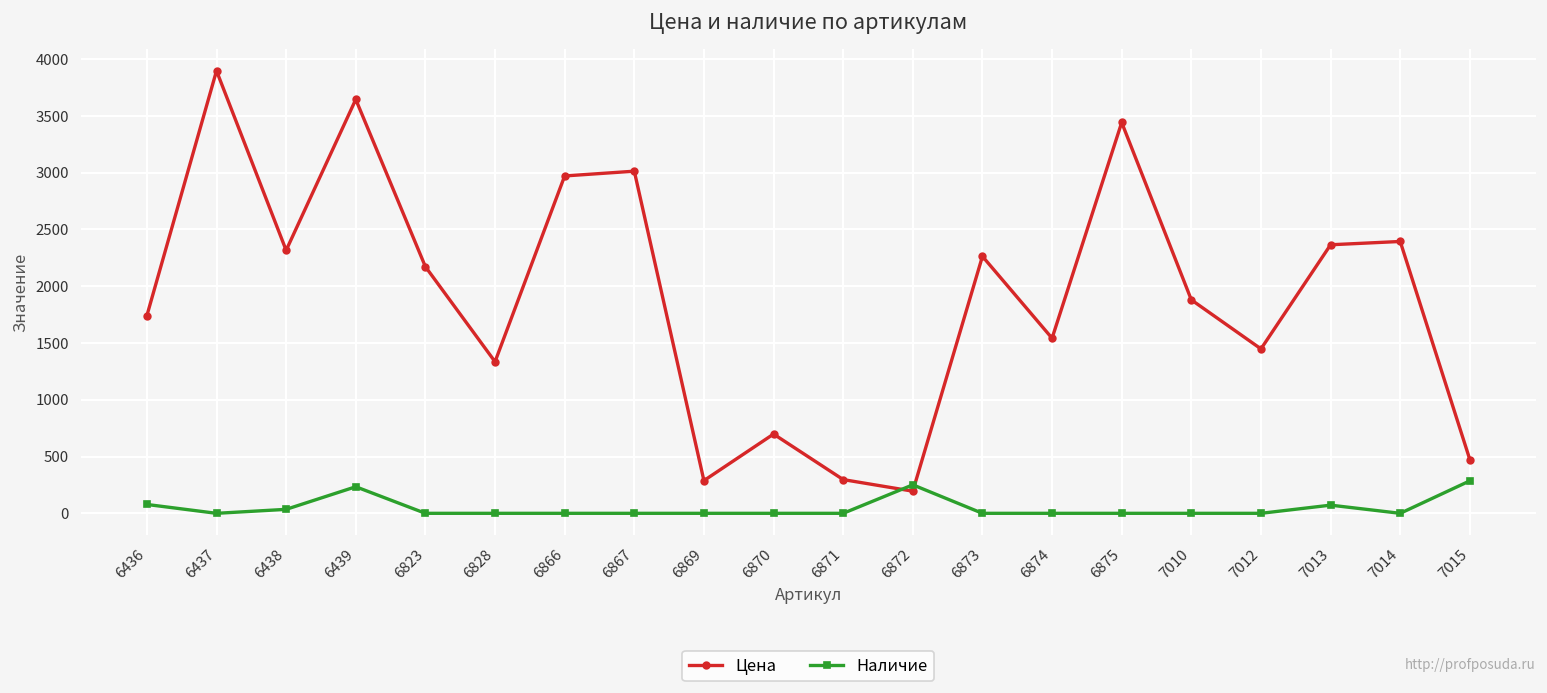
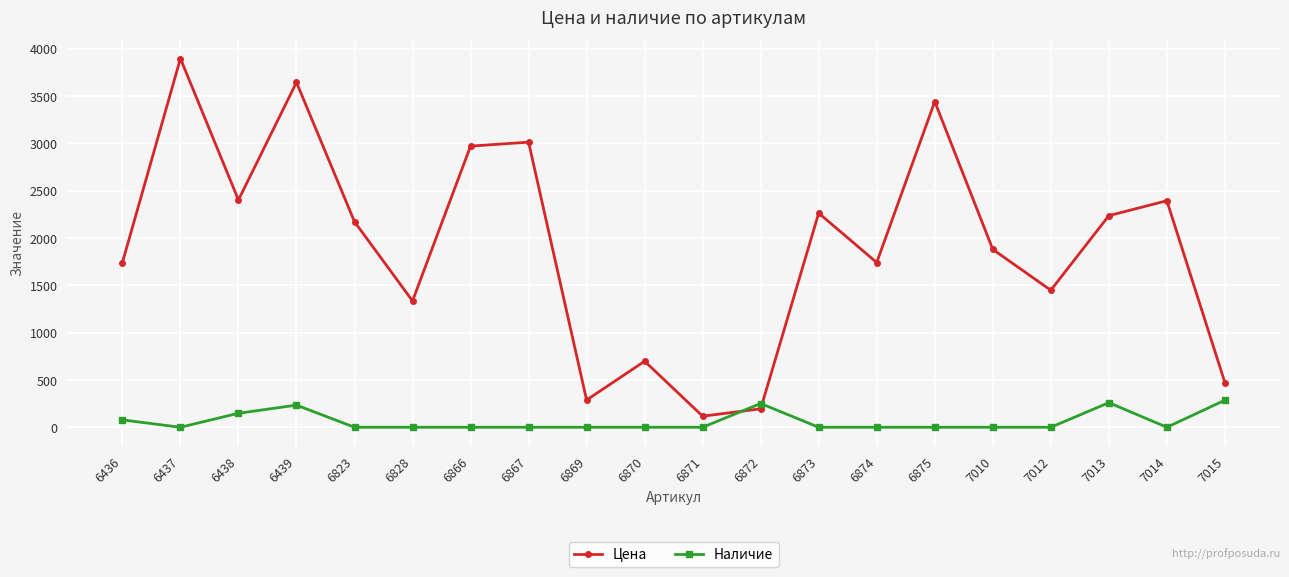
Цена, 6438: 2300 -> 2400
Наличие, 6438: 0 -> 100
Цена, 6871: 300 -> 100
Цена, 6874: 1500 -> 1700
Цена, 7013: 2400 -> 2200
Наличие, 7013: 100 -> 300
